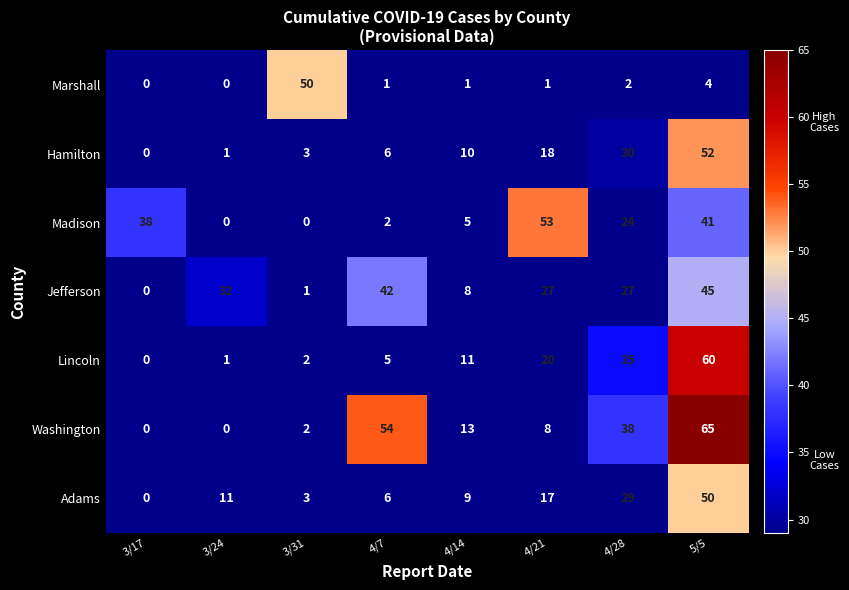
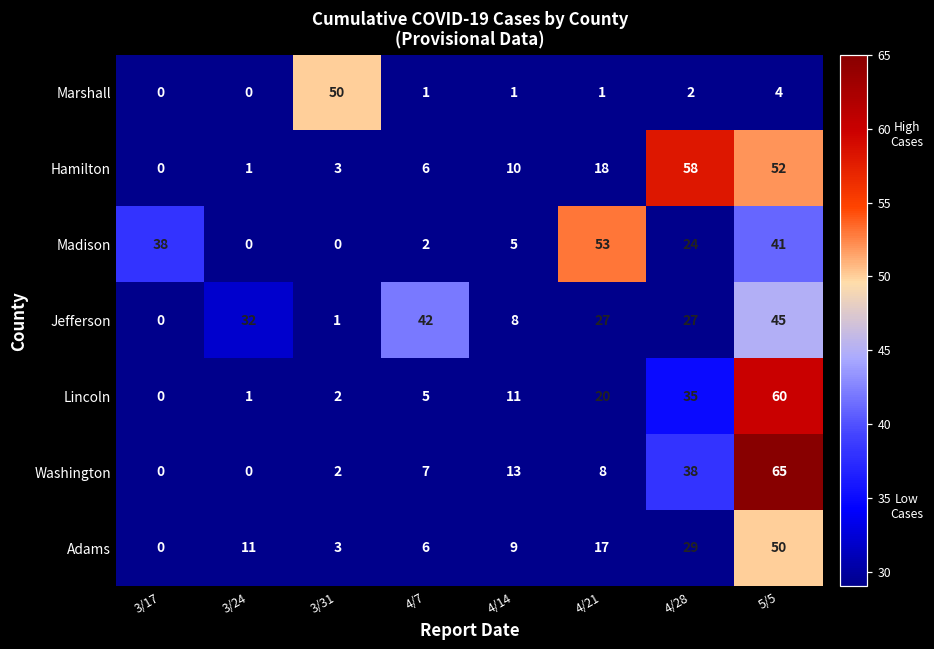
Hamilton, 4/28: 30 -> 58
Washington, 4/7: 54 -> 7
